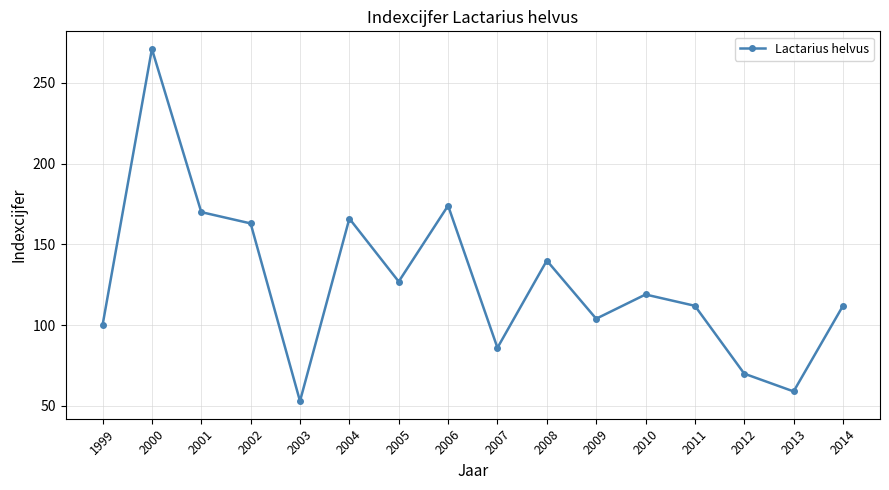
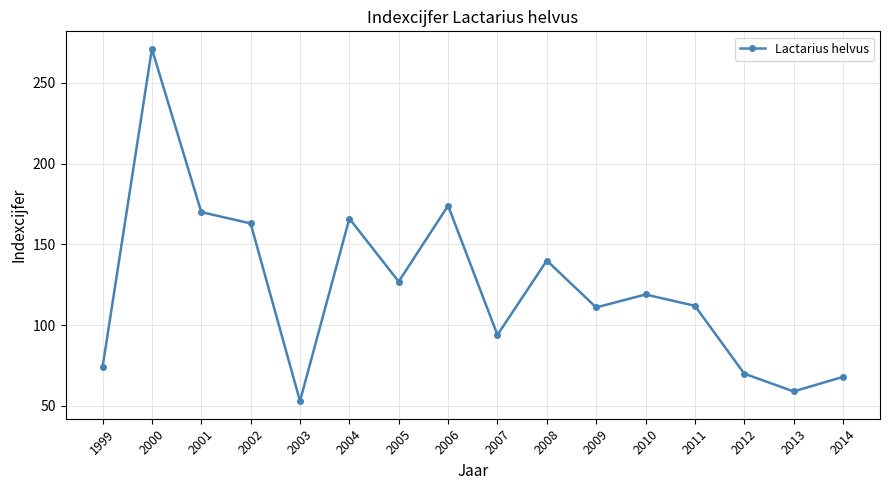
1999: 100 -> 74
2007: 86 -> 94
2009: 104 -> 111
2014: 112 -> 68
